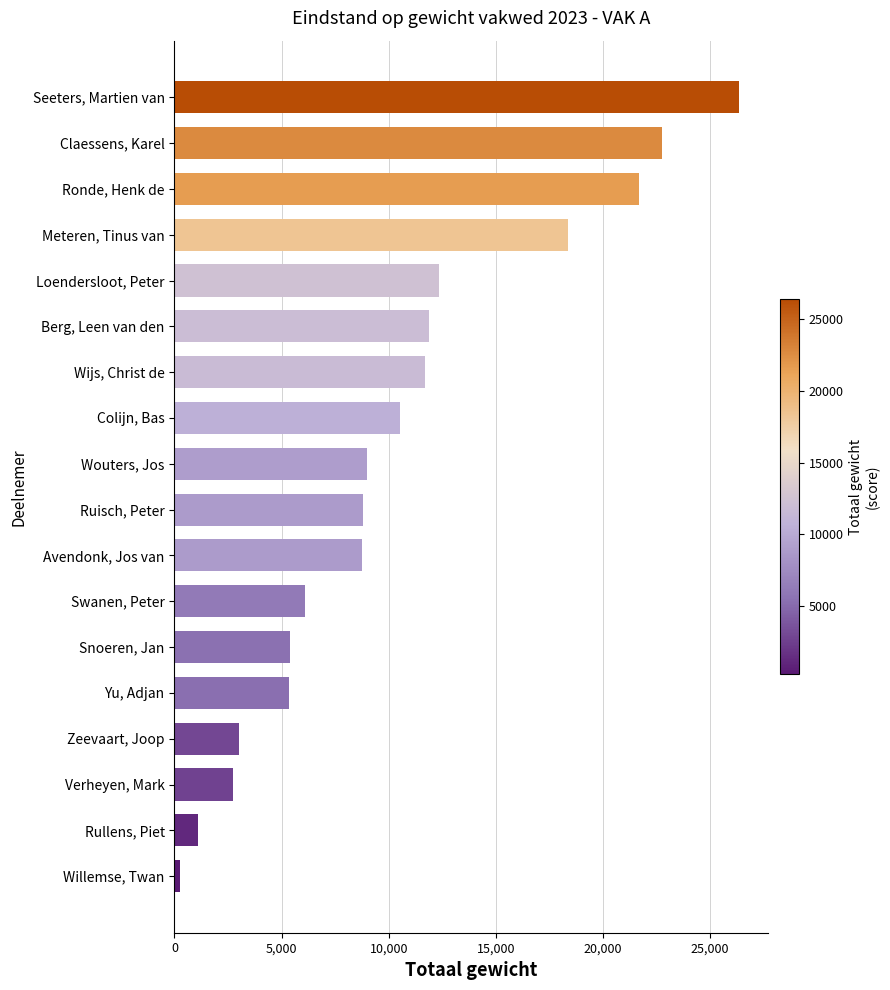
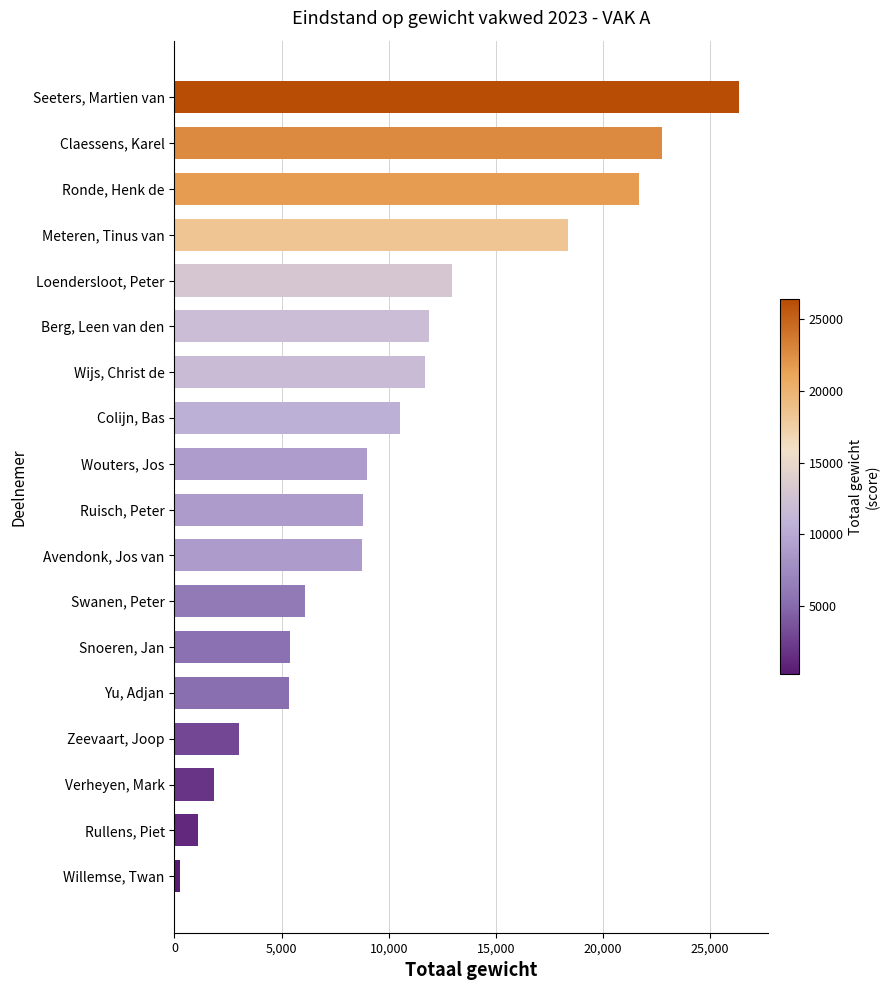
Loendersloot, Peter: 12,400 -> 12,900
Verheyen, Mark: 2,700 -> 1,800
